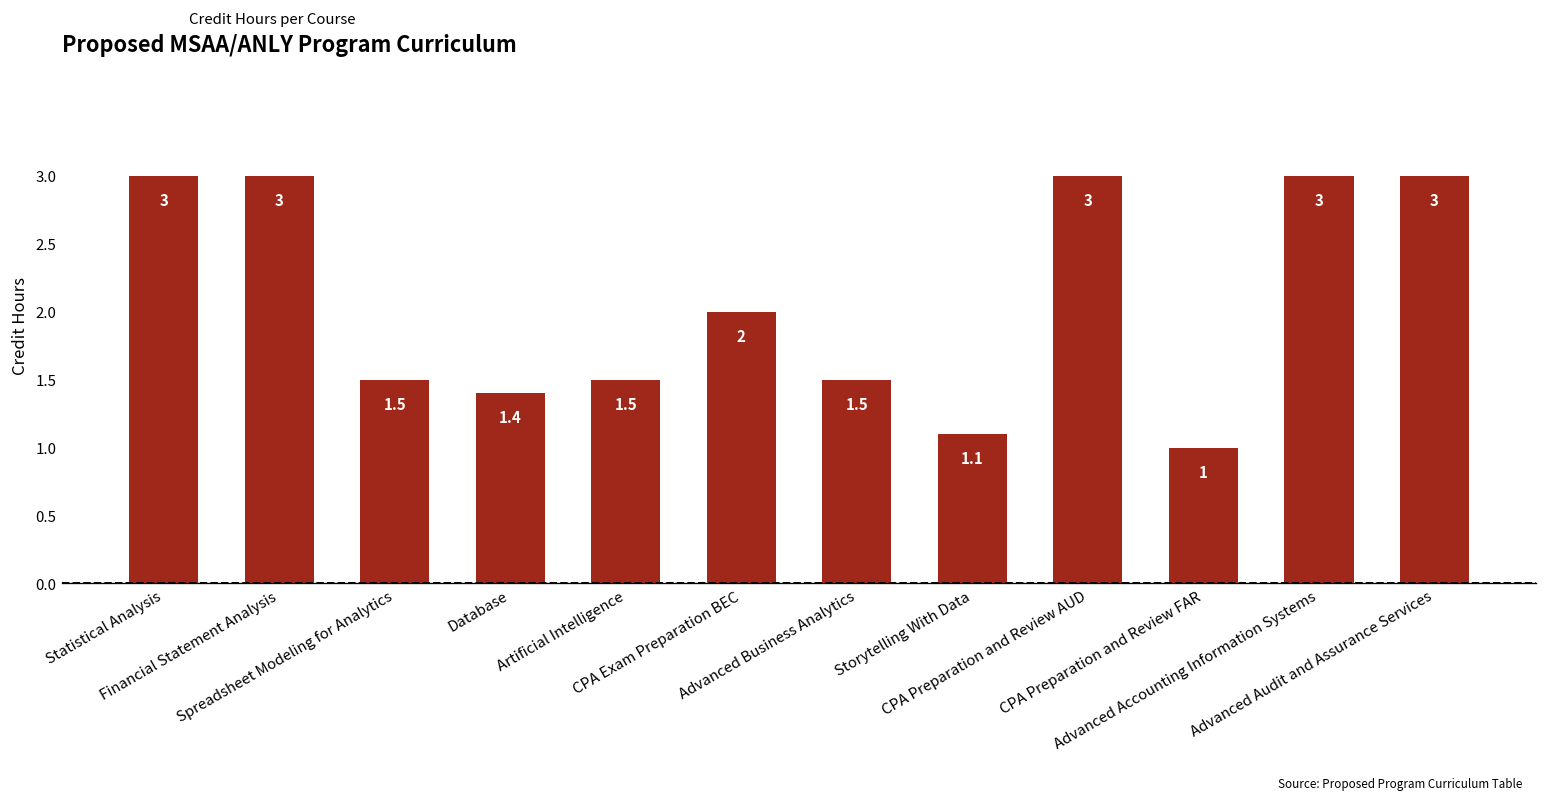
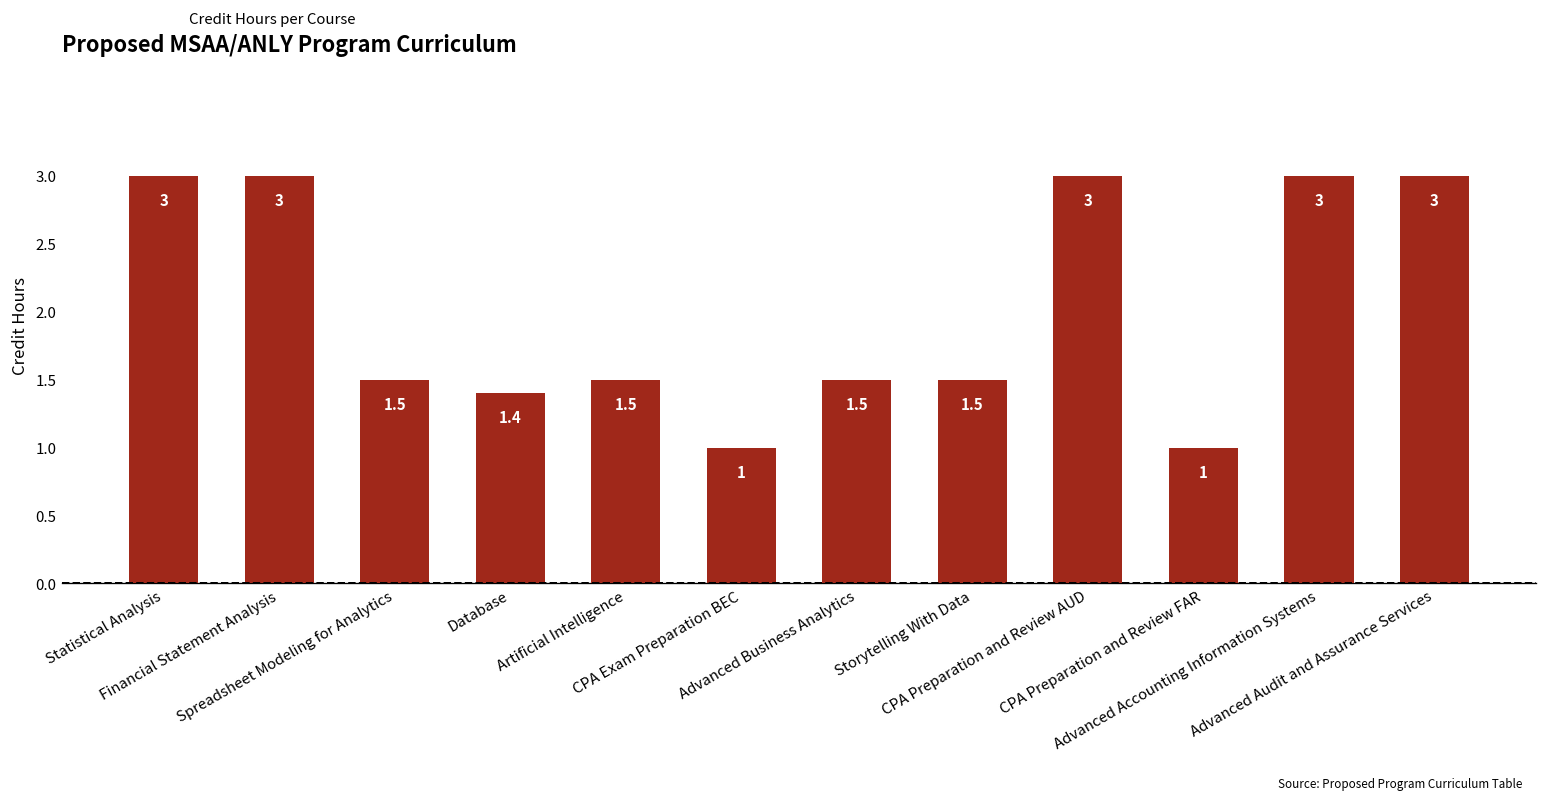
CPA Exam Preparation BEC: 2 -> 1
Storytelling With Data: 1.1 -> 1.5
